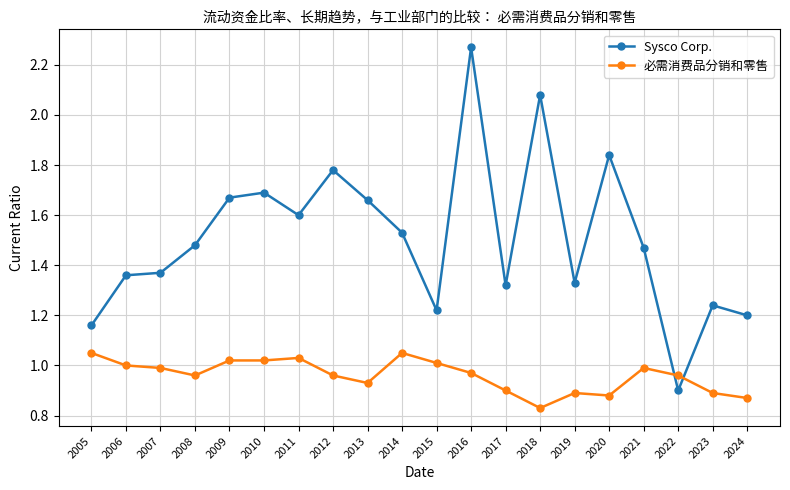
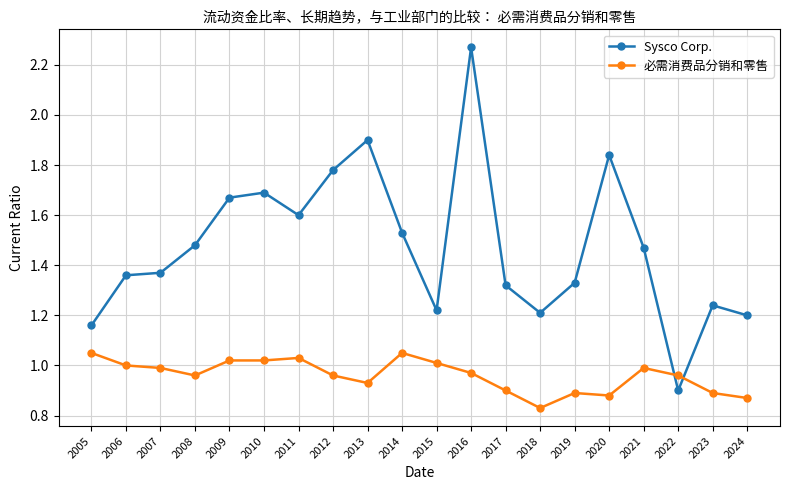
Sysco Corp., 2013: 1.66 -> 1.90
Sysco Corp., 2018: 2.08 -> 1.21
